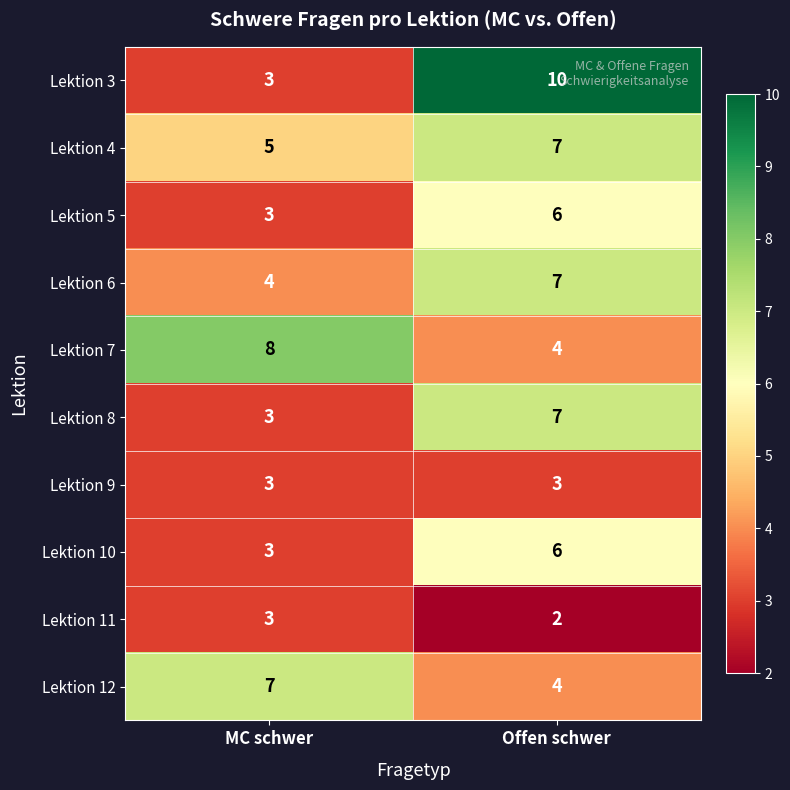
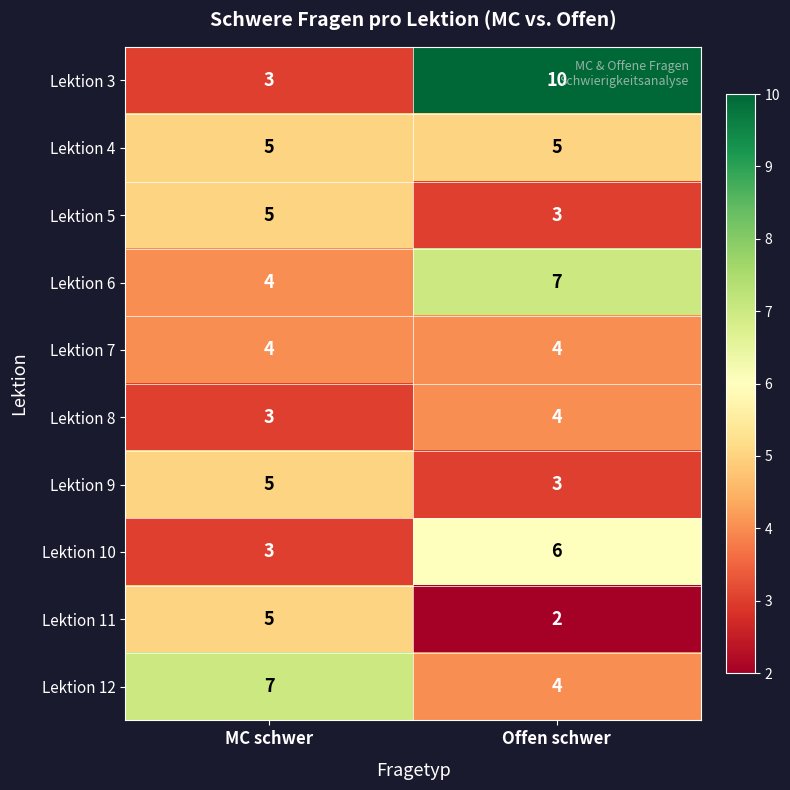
Lektion 4, Offen schwer: 7 -> 5
Lektion 5, MC schwer: 3 -> 5
Lektion 5, Offen schwer: 6 -> 3
Lektion 7, MC schwer: 8 -> 4
Lektion 8, Offen schwer: 7 -> 4
Lektion 9, MC schwer: 3 -> 5
Lektion 11, MC schwer: 3 -> 5
